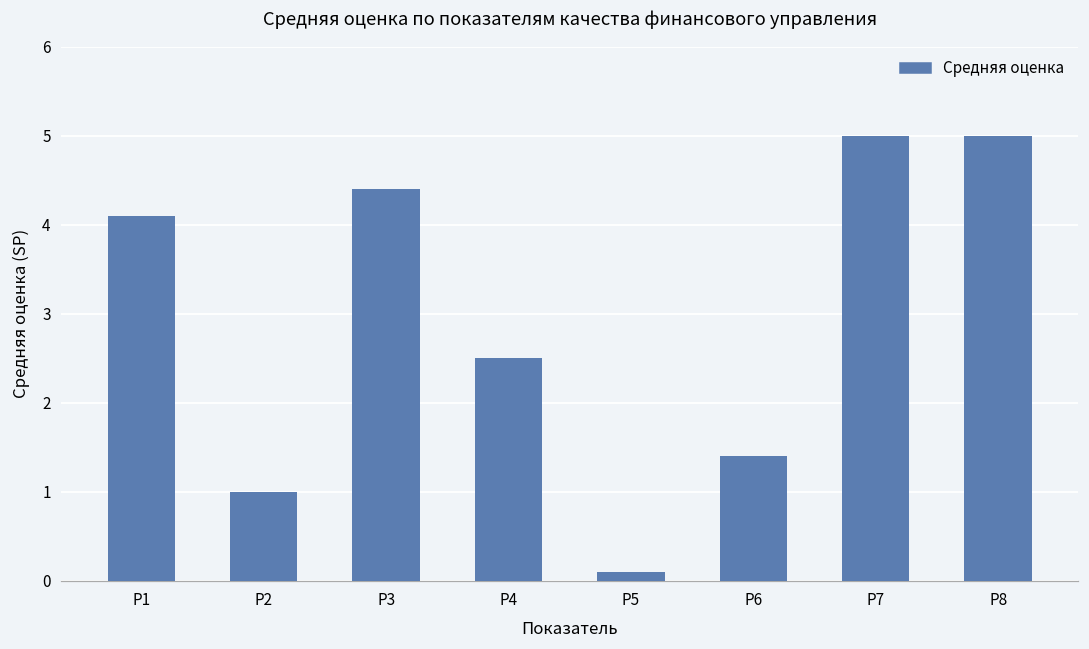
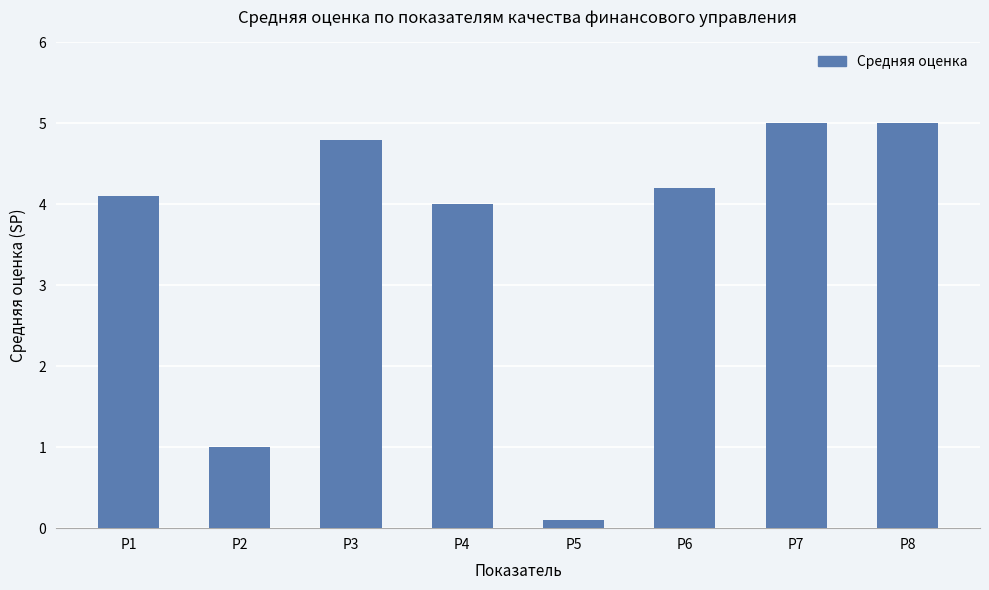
P3: 4.4 -> 4.8
P4: 2.5 -> 4.0
P6: 1.4 -> 4.2
